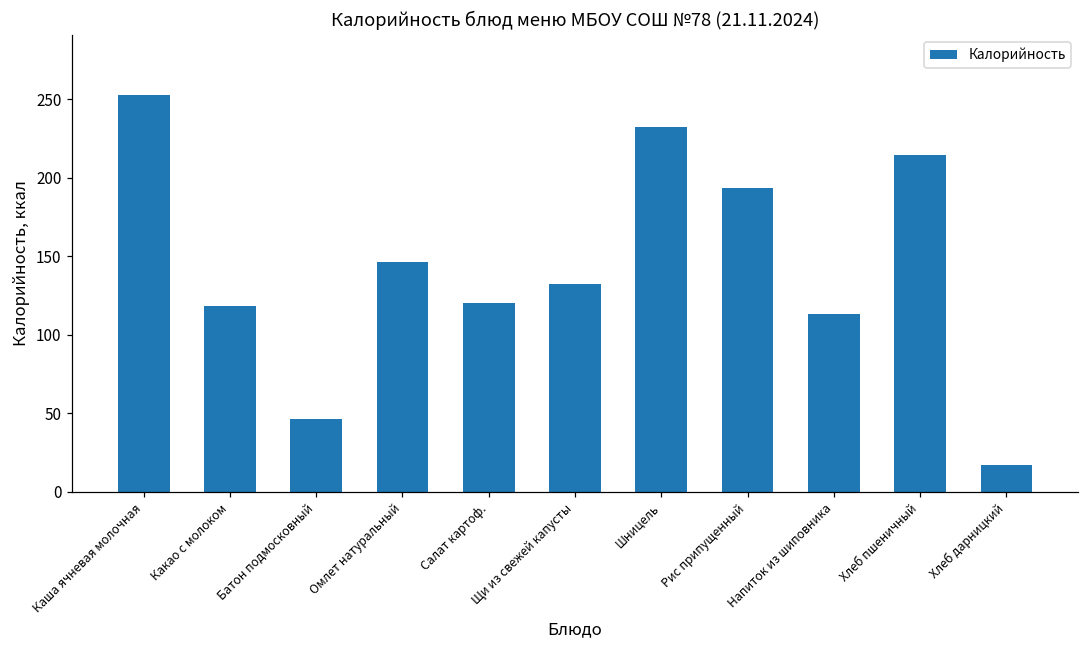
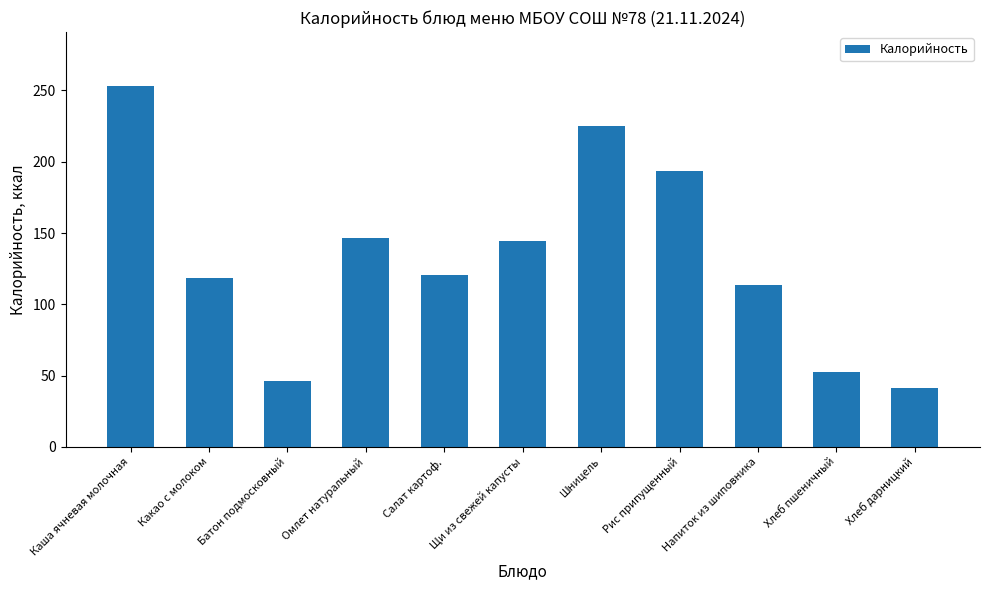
Щи из свежей капусты: 133 -> 144
Шницель: 232 -> 225
Хлеб пшеничный: 215 -> 52
Хлеб дарницкий: 17 -> 41
